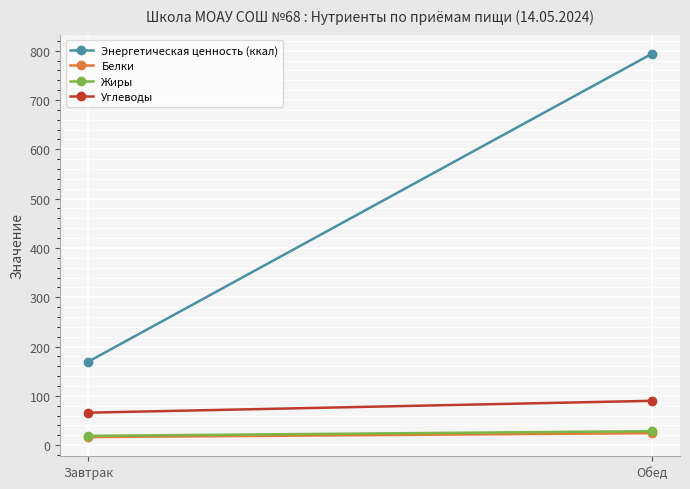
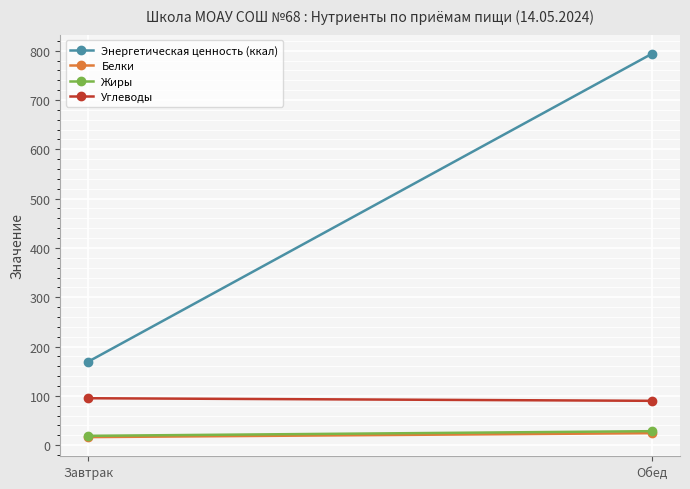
Углеводы, Завтрак: 70 -> 100
